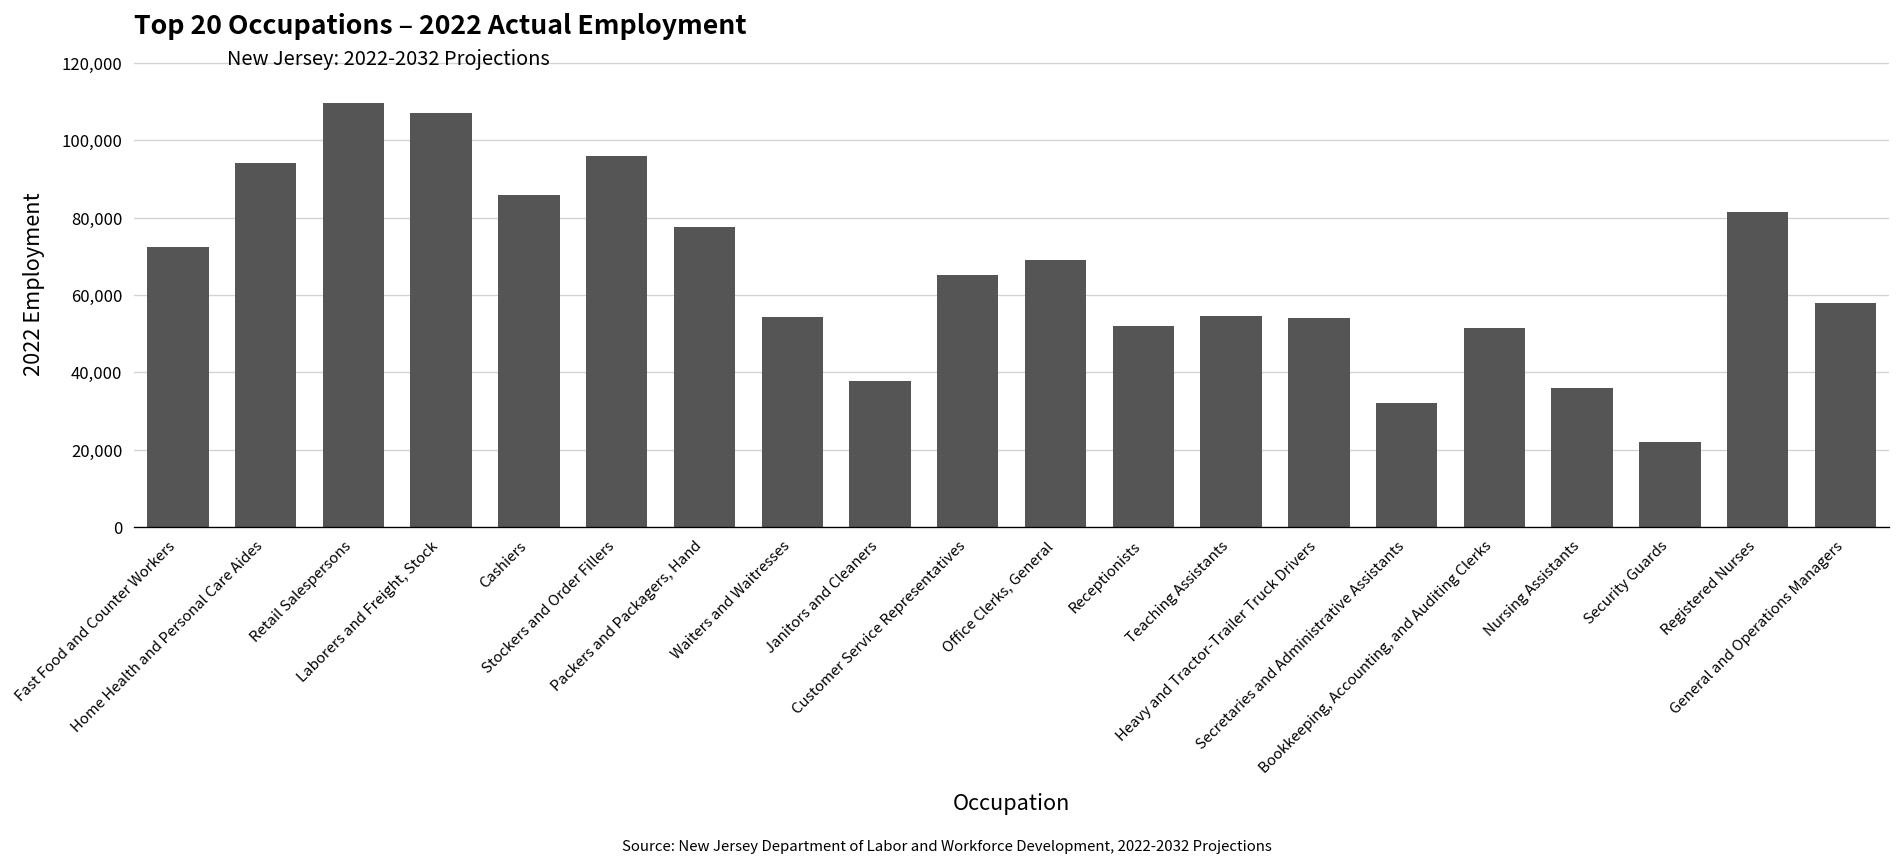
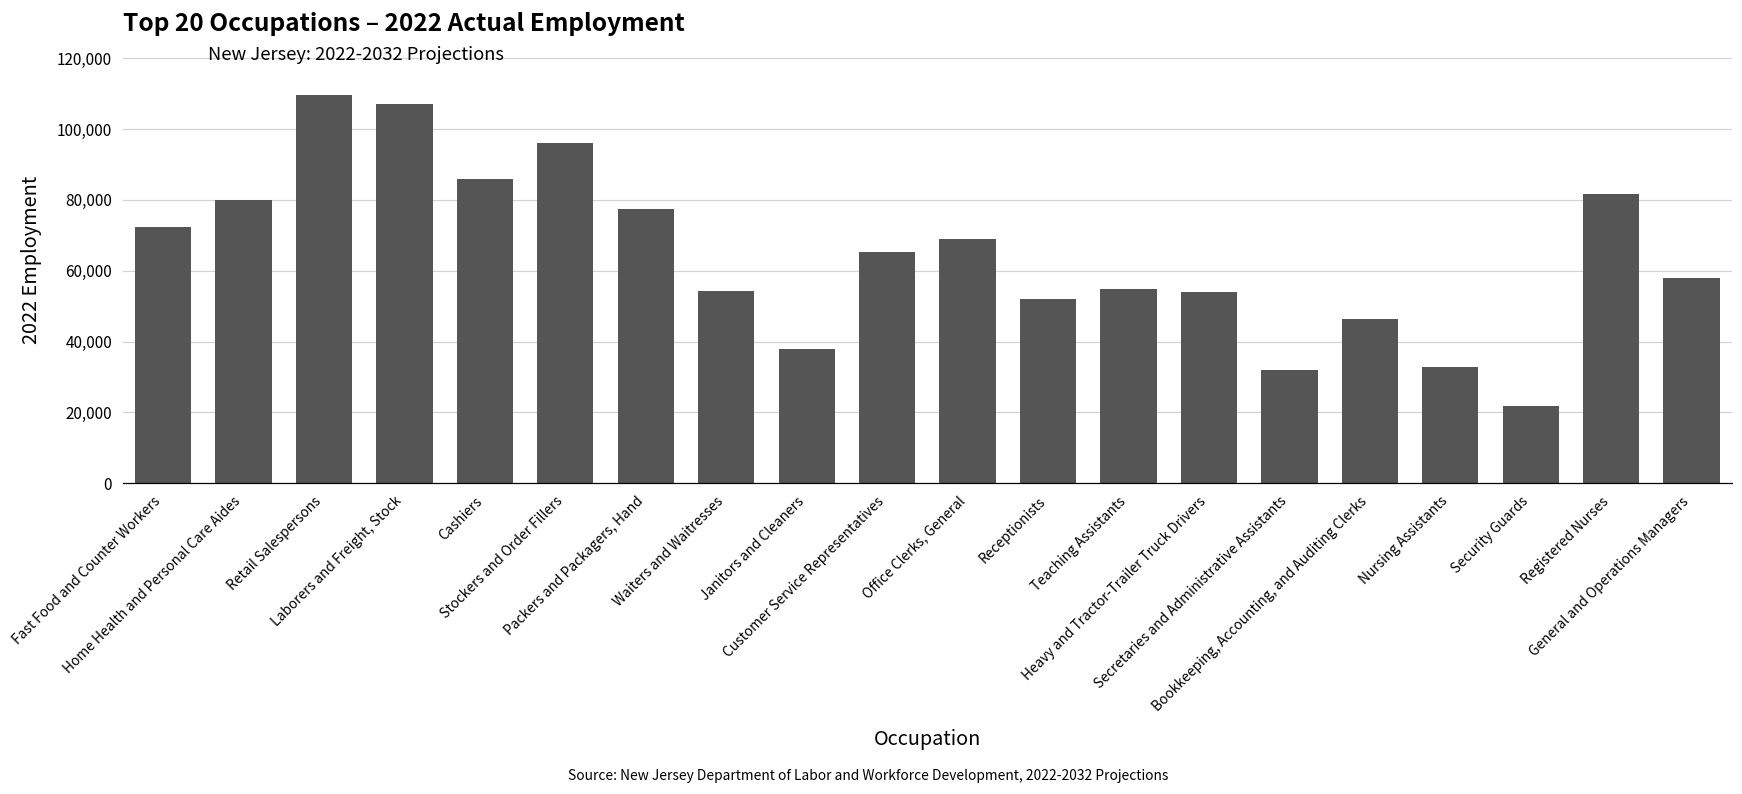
Home Health and Personal Care Aides: 94,000 -> 80,000
Bookkeeping, Accounting, and Auditing Clerks: 52,000 -> 46,000
Nursing Assistants: 36,000 -> 33,000
